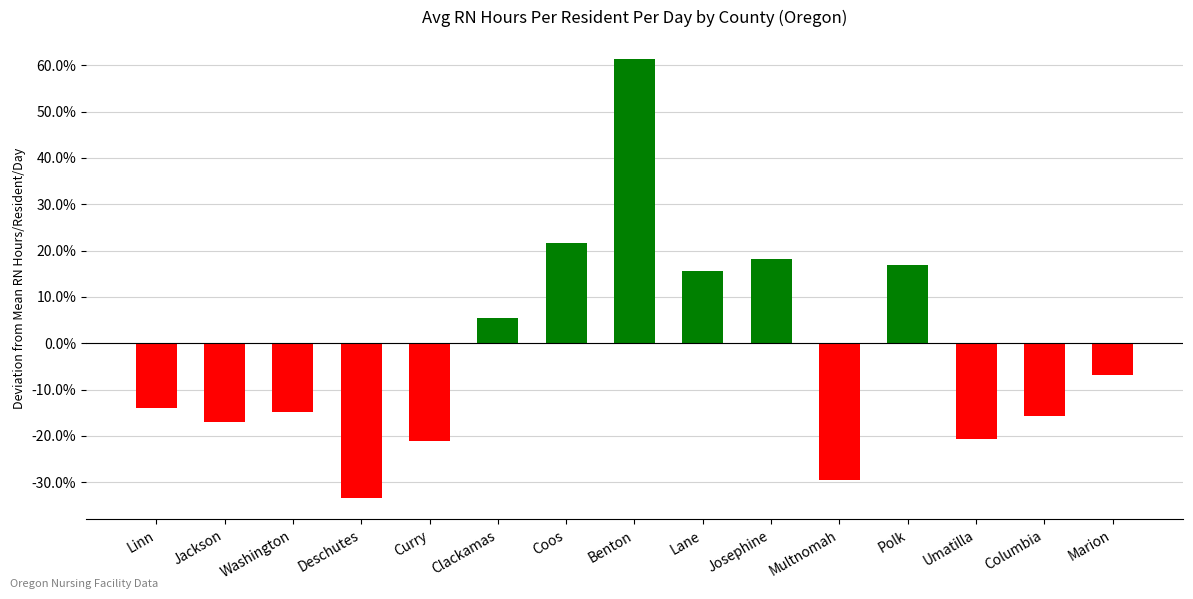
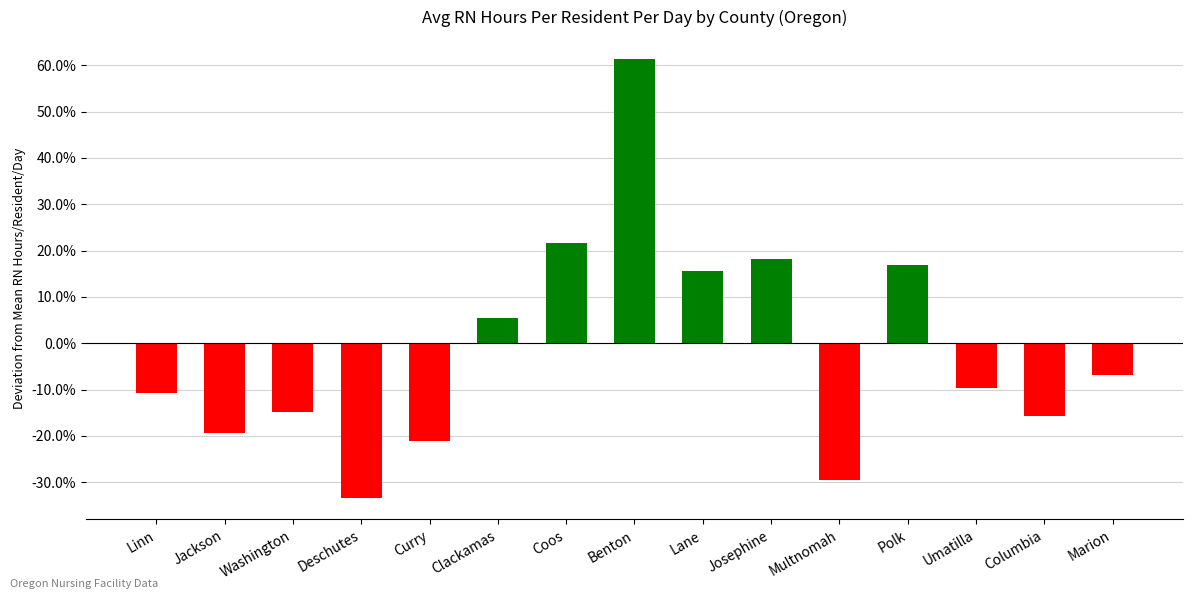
Linn: -14% -> -11%
Jackson: -17% -> -19%
Umatilla: -21% -> -10%
